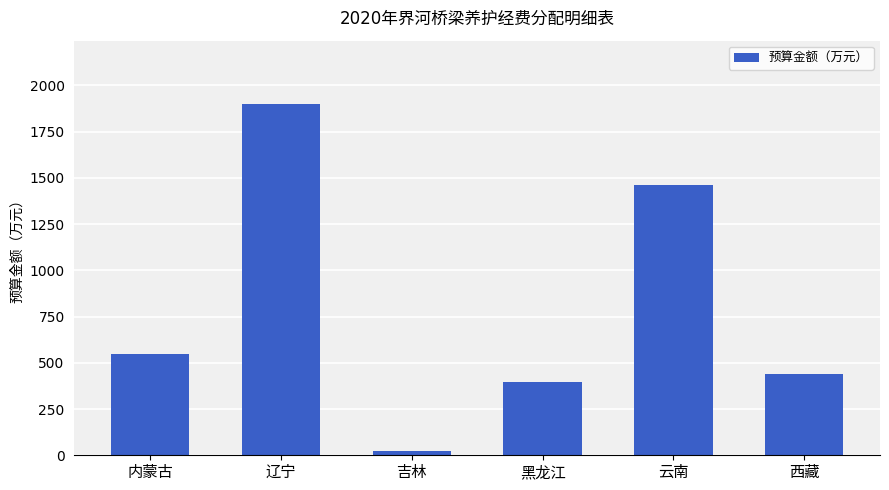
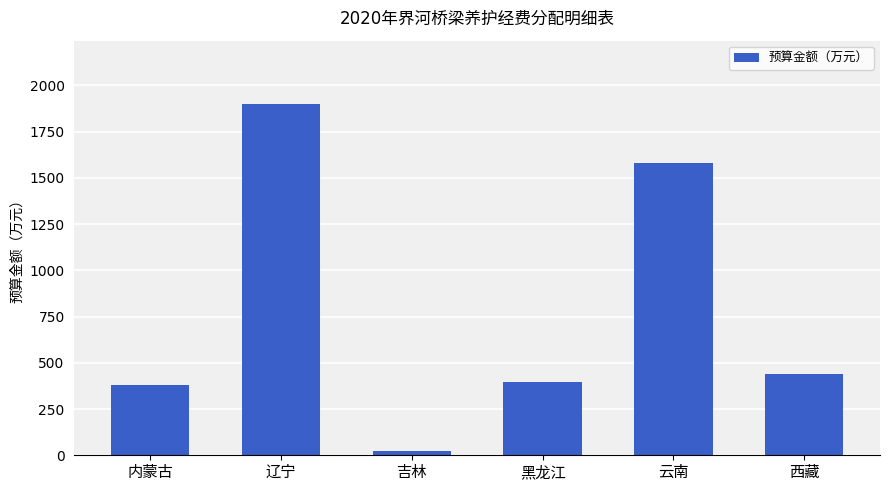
内蒙古: 550 -> 380
云南: 1460 -> 1580
